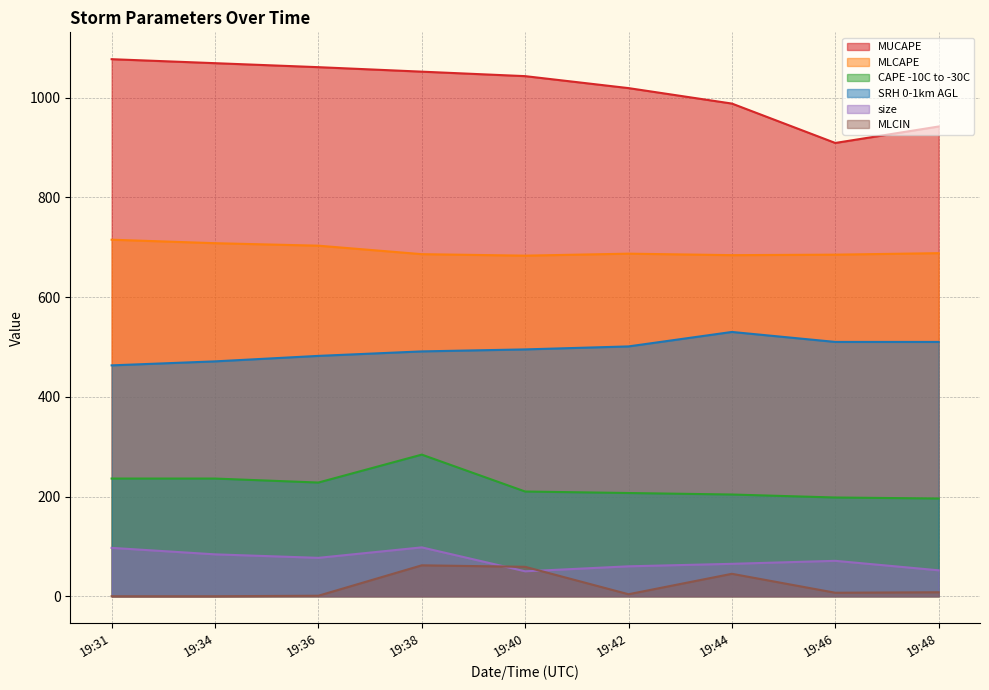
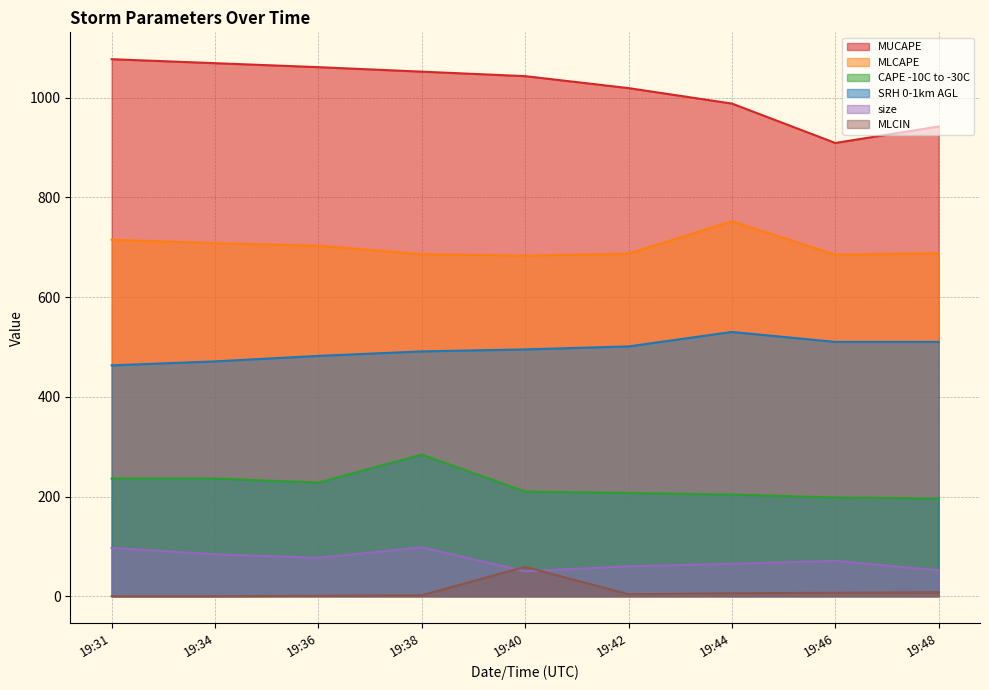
MLCIN, 19:38: 60 -> 0
MLCAPE, 19:44: 680 -> 750
MLCIN, 19:44: 50 -> 10
